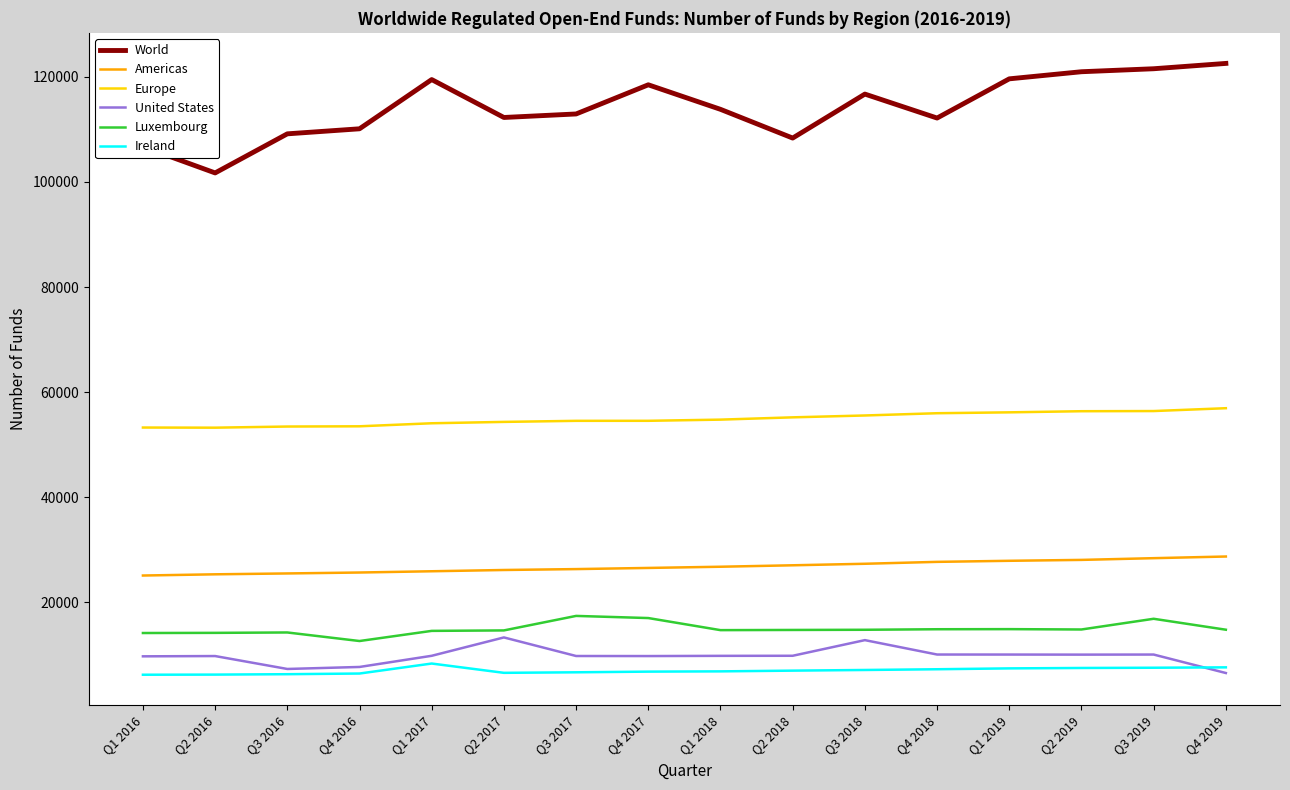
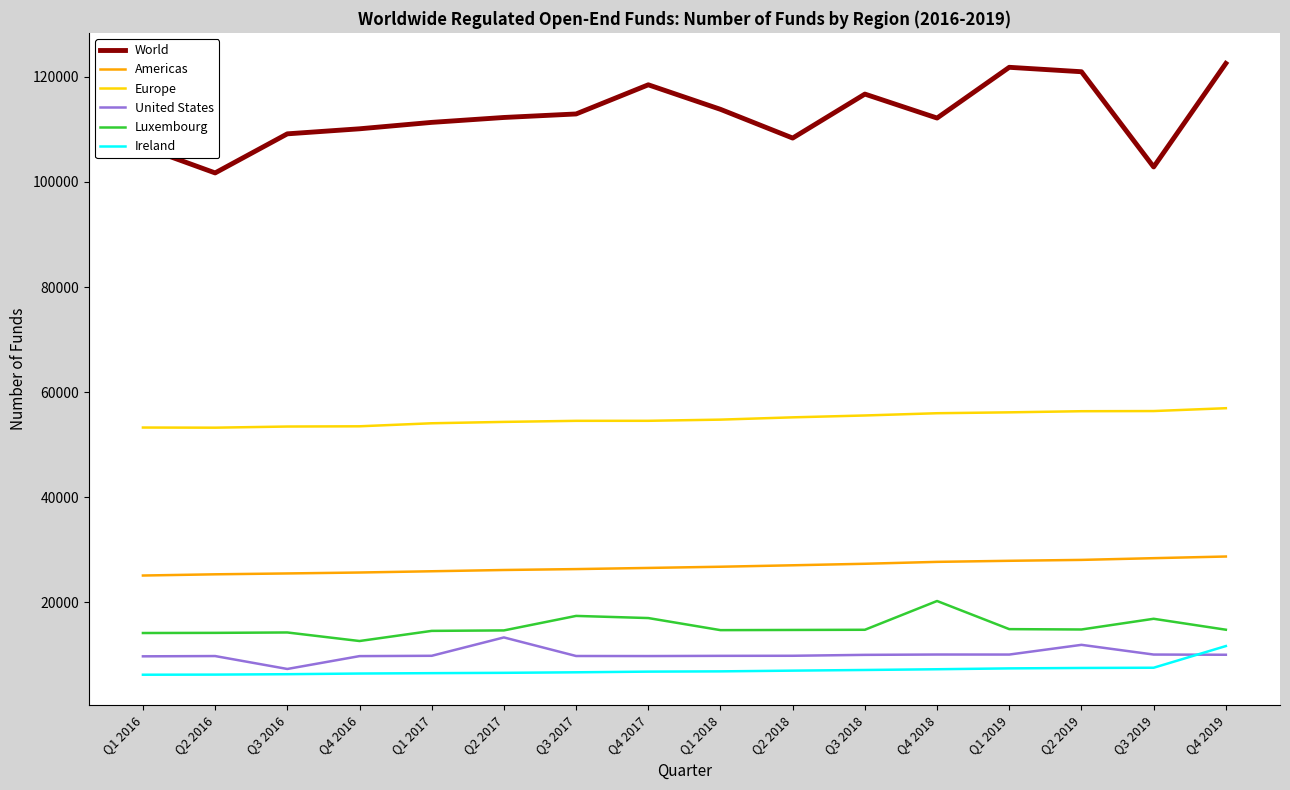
United States, Q4 2016: 8000 -> 10000
World, Q1 2017: 119000 -> 111000
Ireland, Q1 2017: 8000 -> 7000
United States, Q3 2018: 13000 -> 10000
Luxembourg, Q4 2018: 15000 -> 20000
World, Q1 2019: 120000 -> 122000
United States, Q2 2019: 10000 -> 12000
World, Q3 2019: 122000 -> 103000
United States, Q4 2019: 7000 -> 10000
Ireland, Q4 2019: 8000 -> 12000
